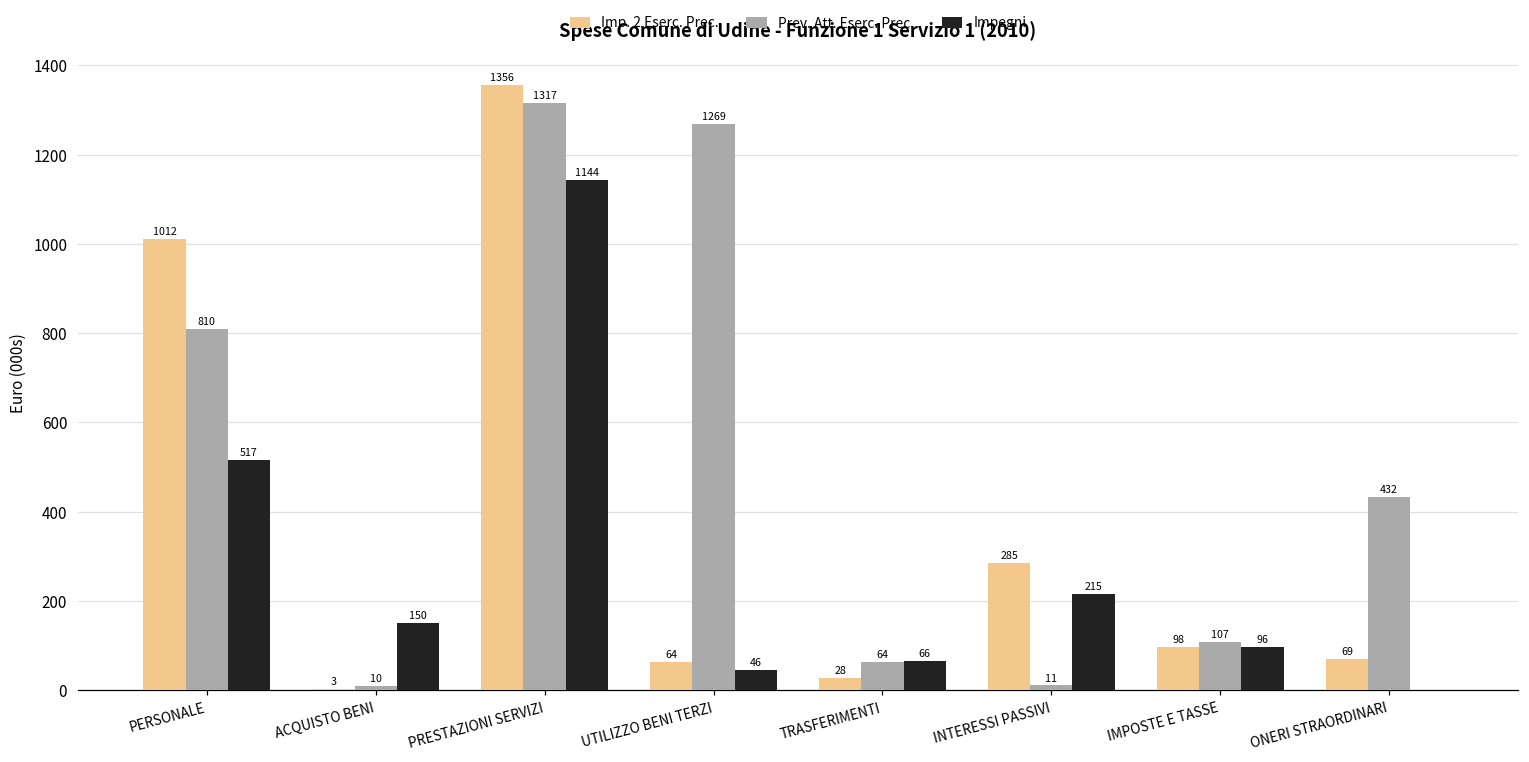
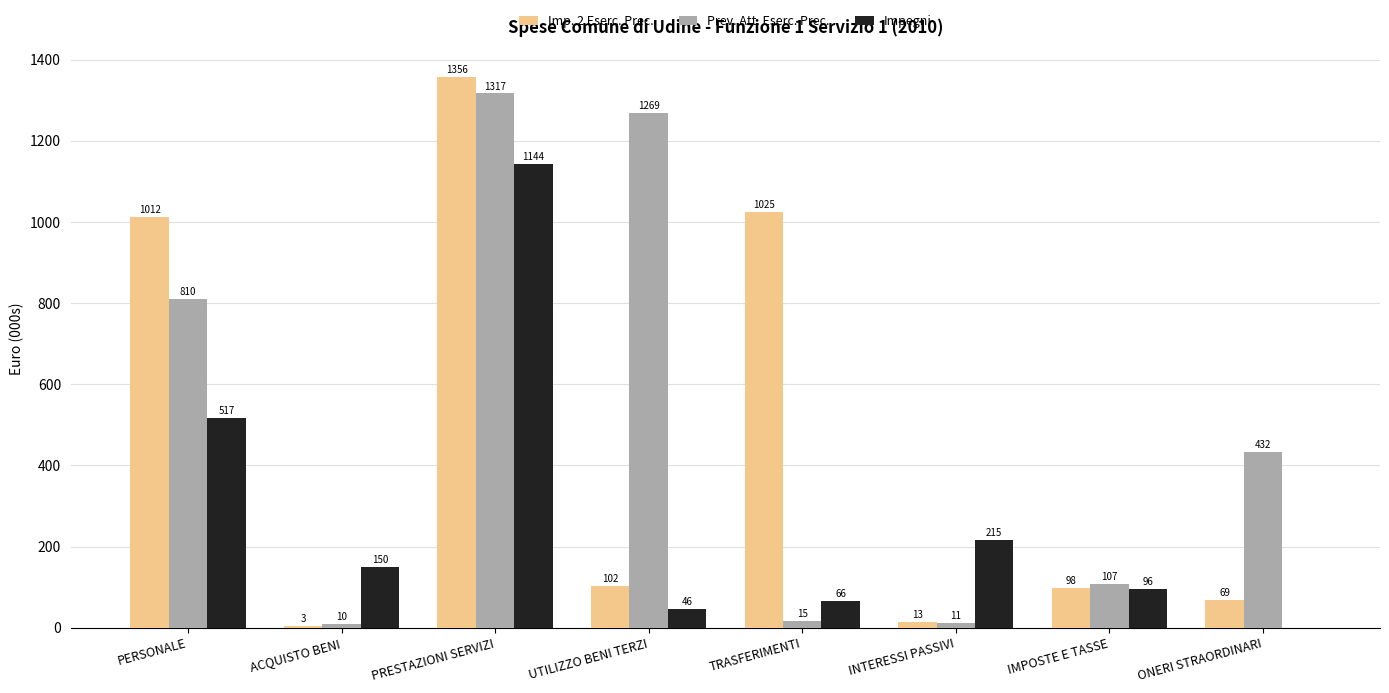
Imp. 2 Eserc. Prec., UTILIZZO BENI TERZI: 64 -> 102
Imp. 2 Eserc. Prec., TRASFERIMENTI: 28 -> 1025
Prev. Att. Eserc. Prec., TRASFERIMENTI: 64 -> 15
Imp. 2 Eserc. Prec., INTERESSI PASSIVI: 285 -> 13
